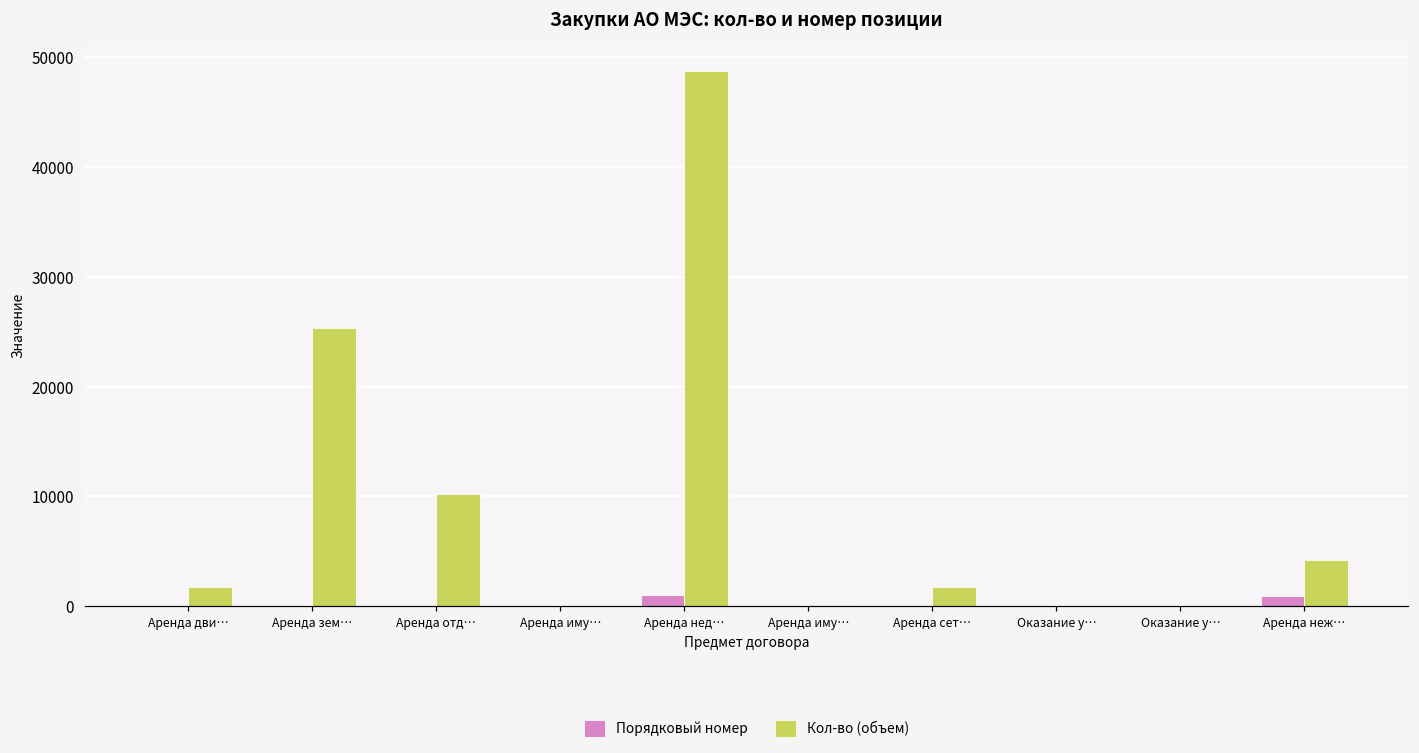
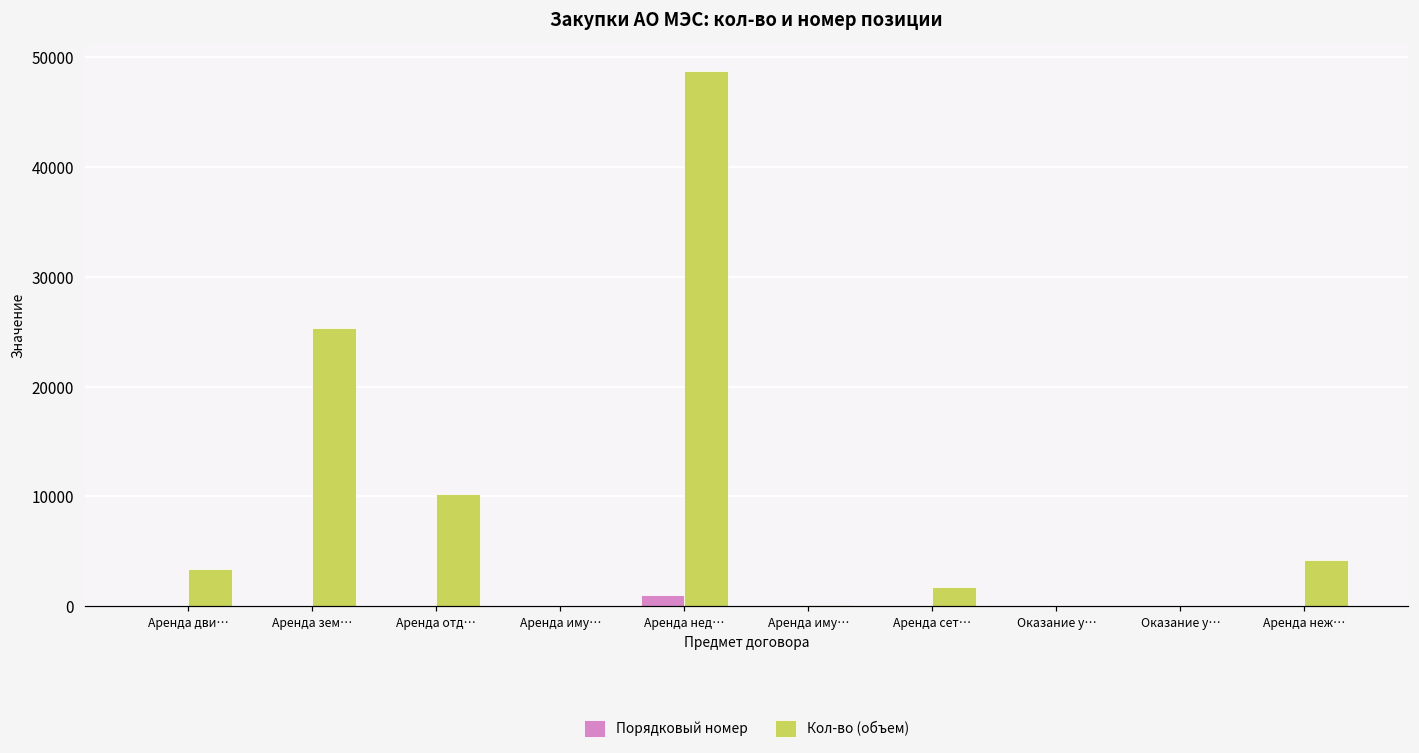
Кол-во (объем), Аренда дви…: 2000 -> 3000
Порядковый номер, Аренда неж…: 1000 -> 0
